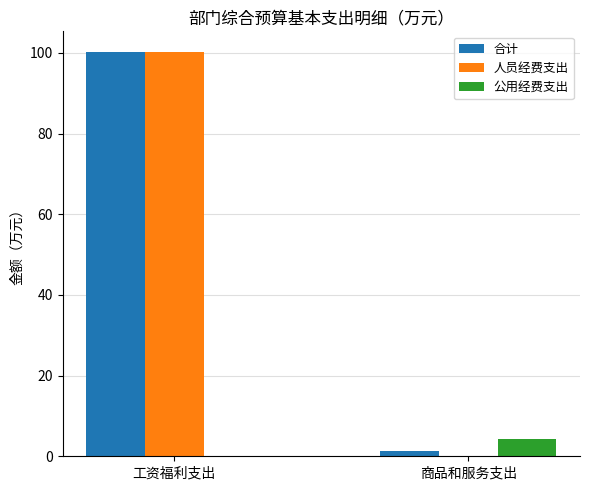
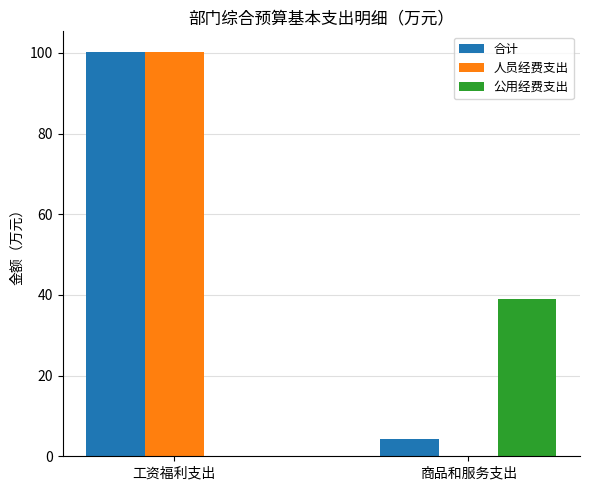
合计, 商品和服务支出: 1 -> 4
公用经费支出, 商品和服务支出: 4 -> 39
